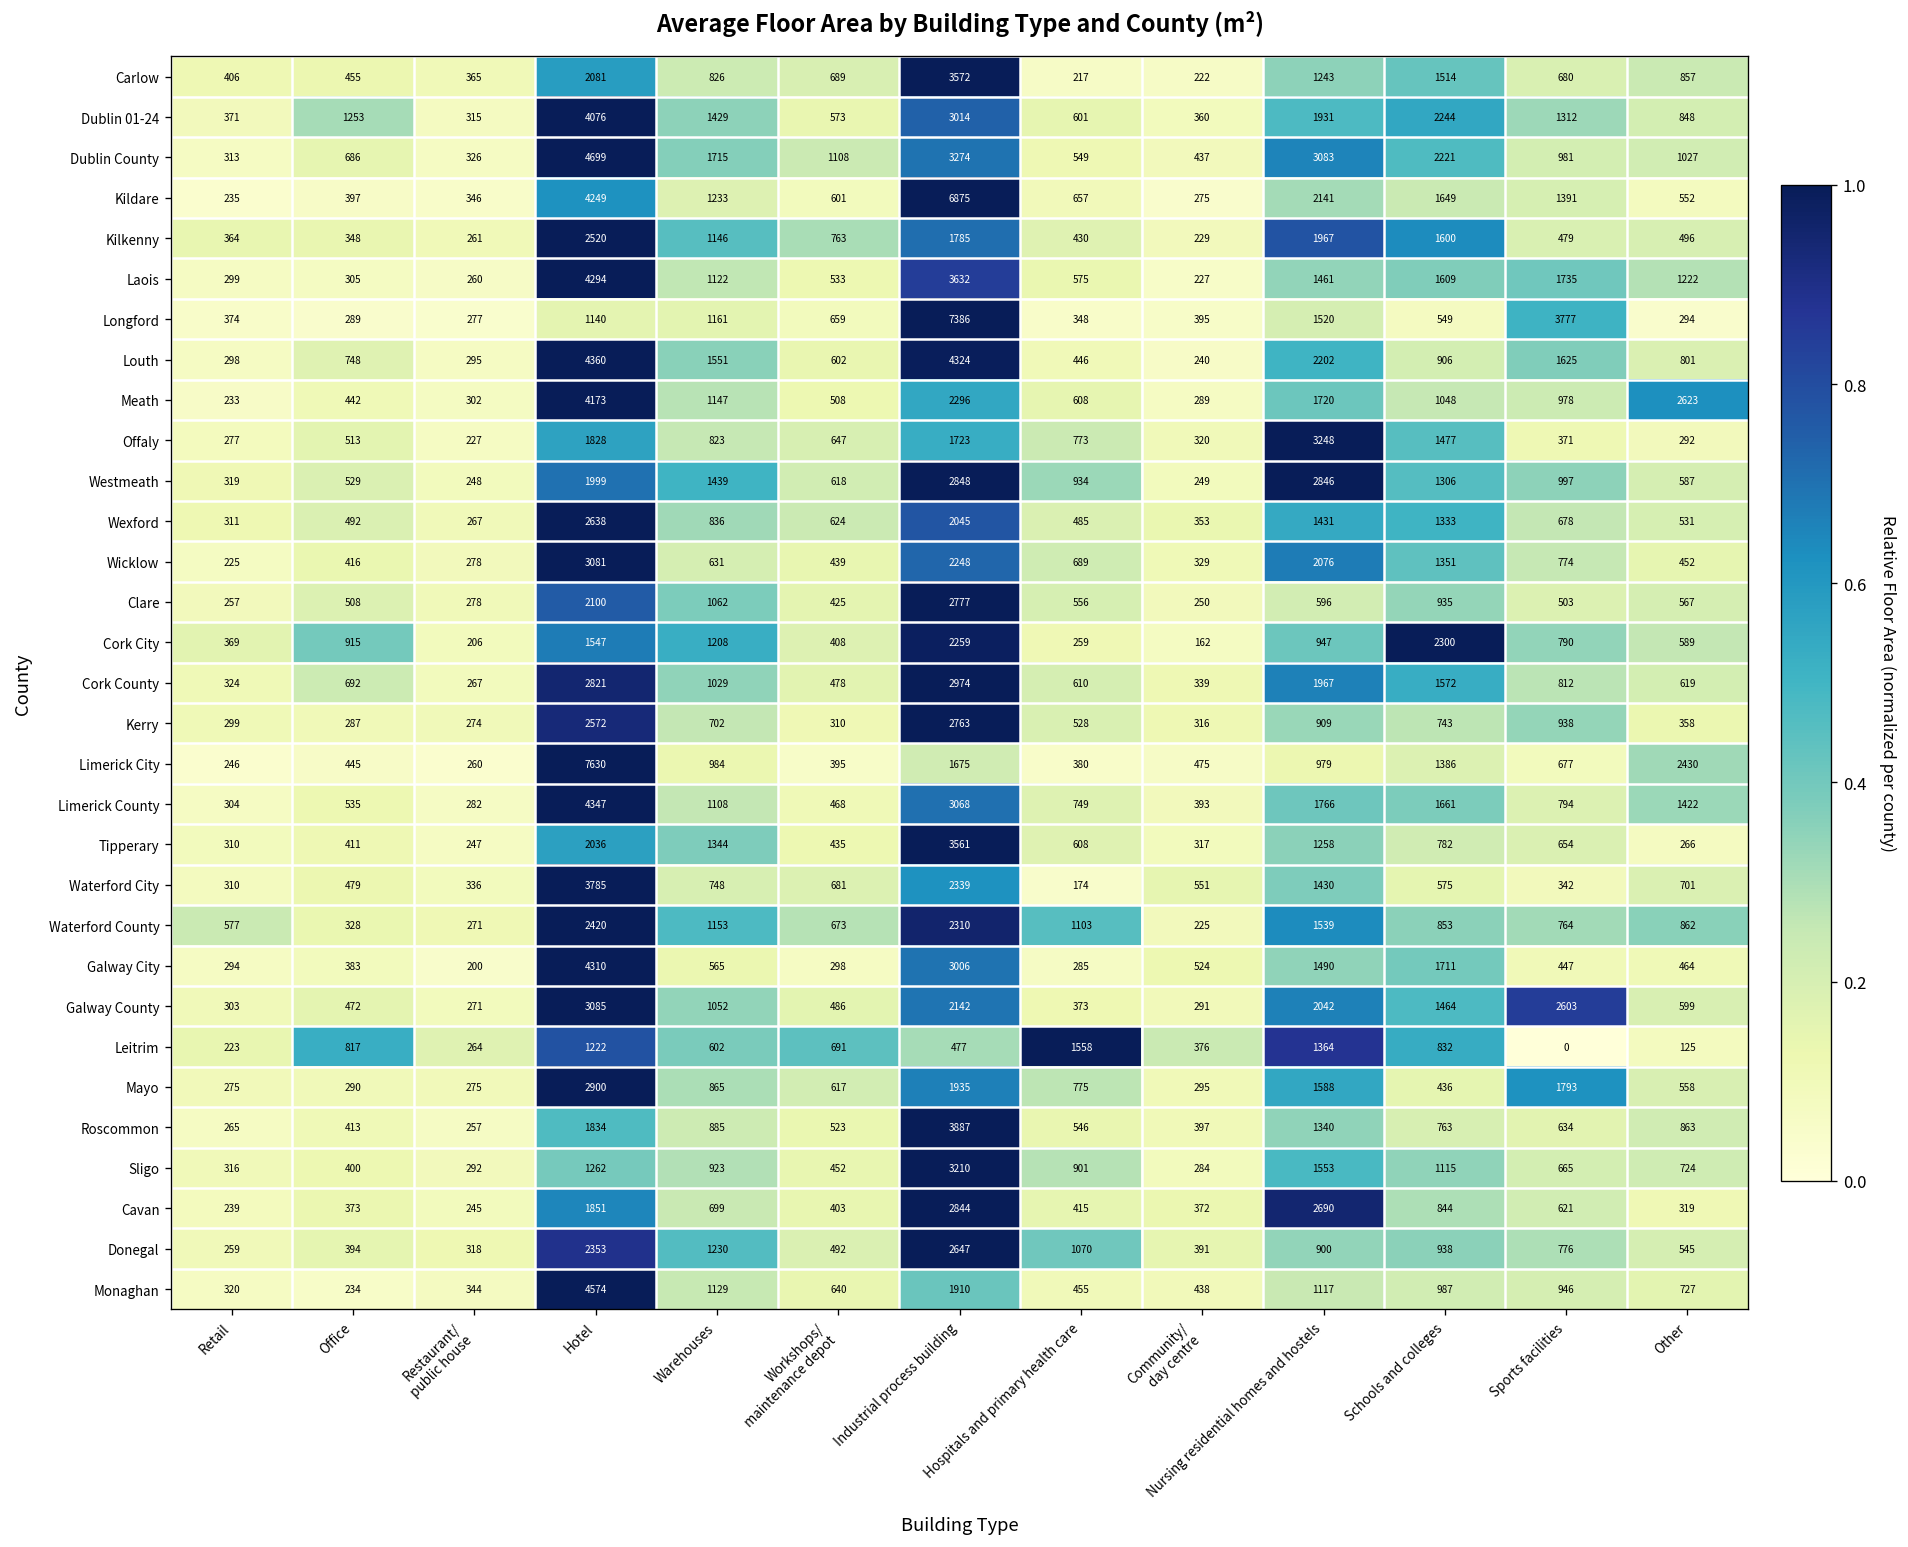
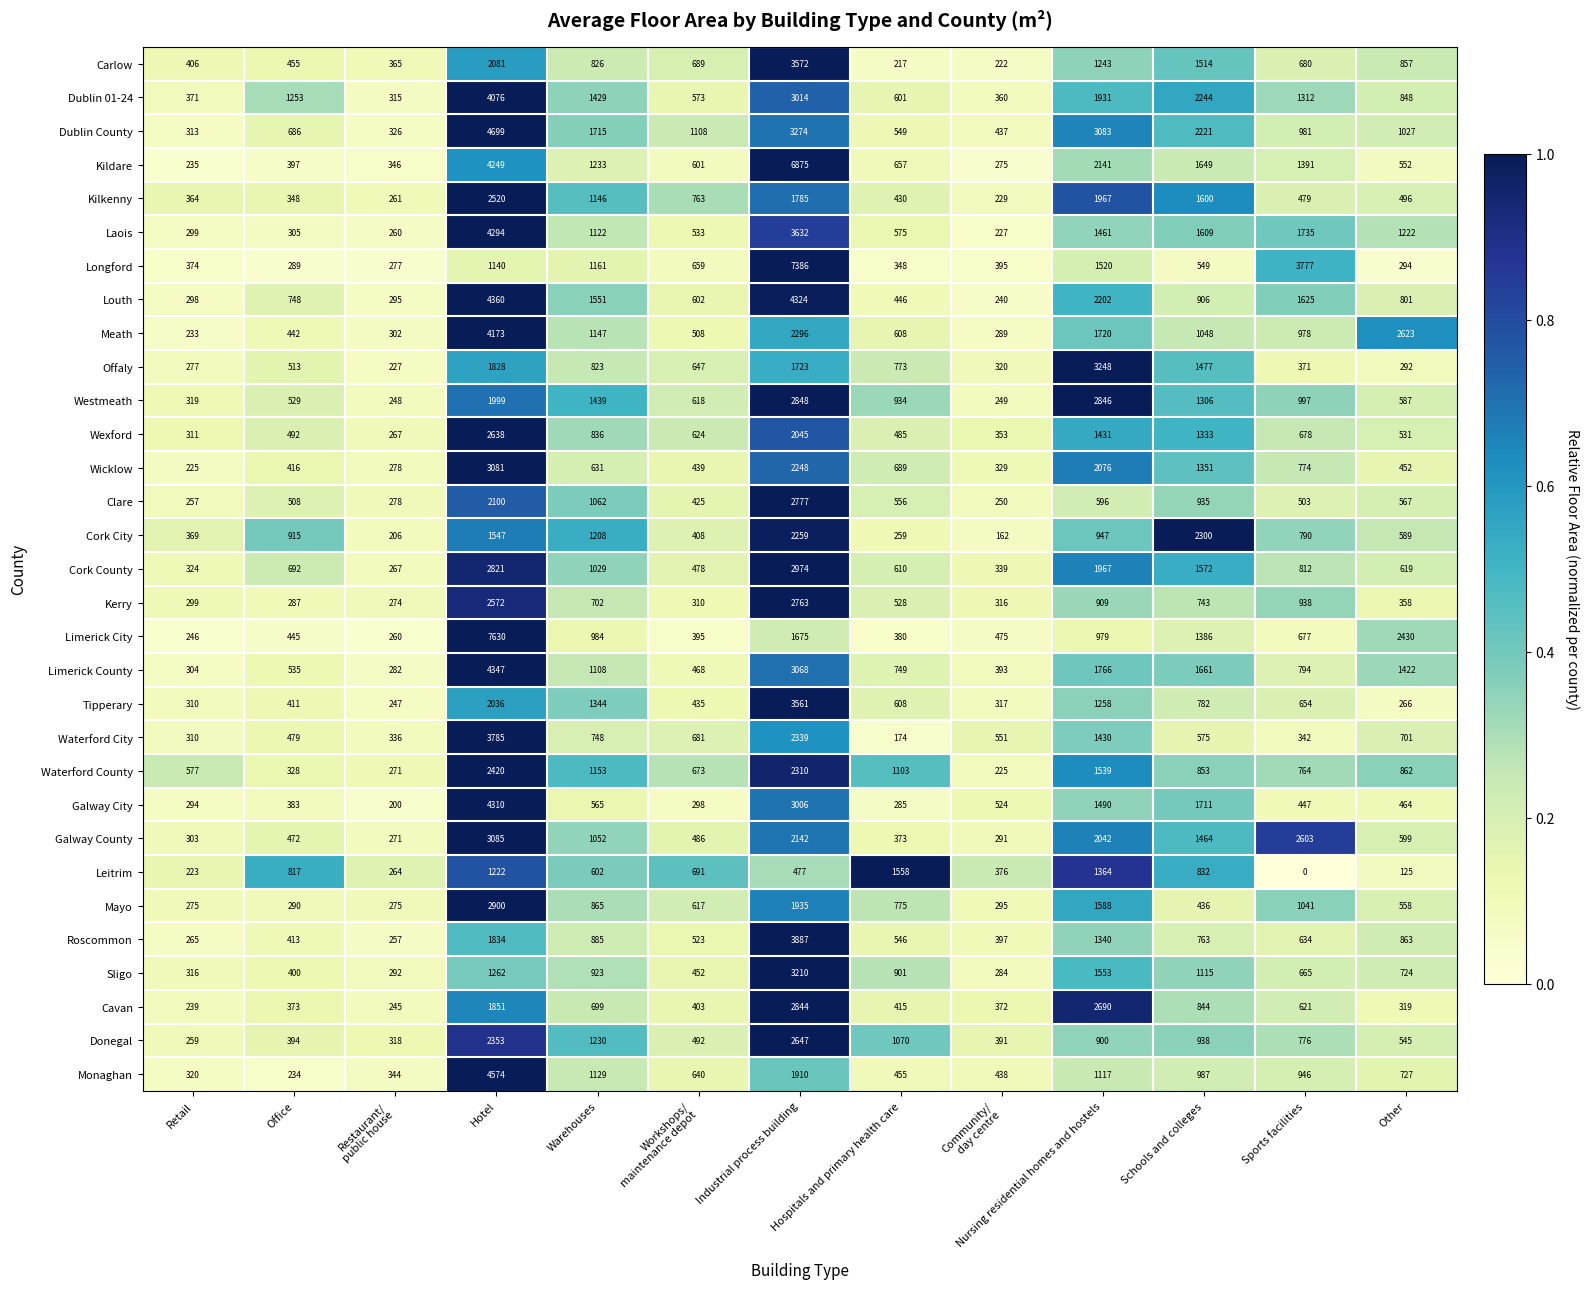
Mayo, Sports facilities: 1793 -> 1041
